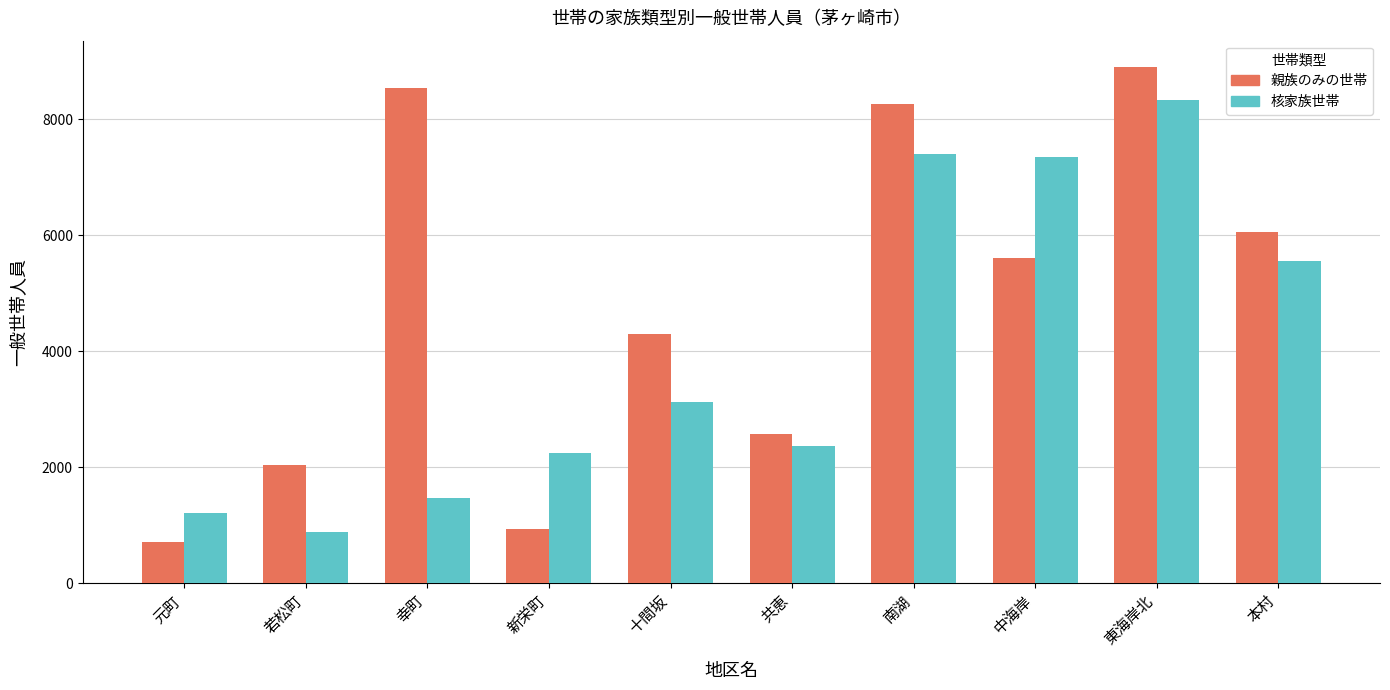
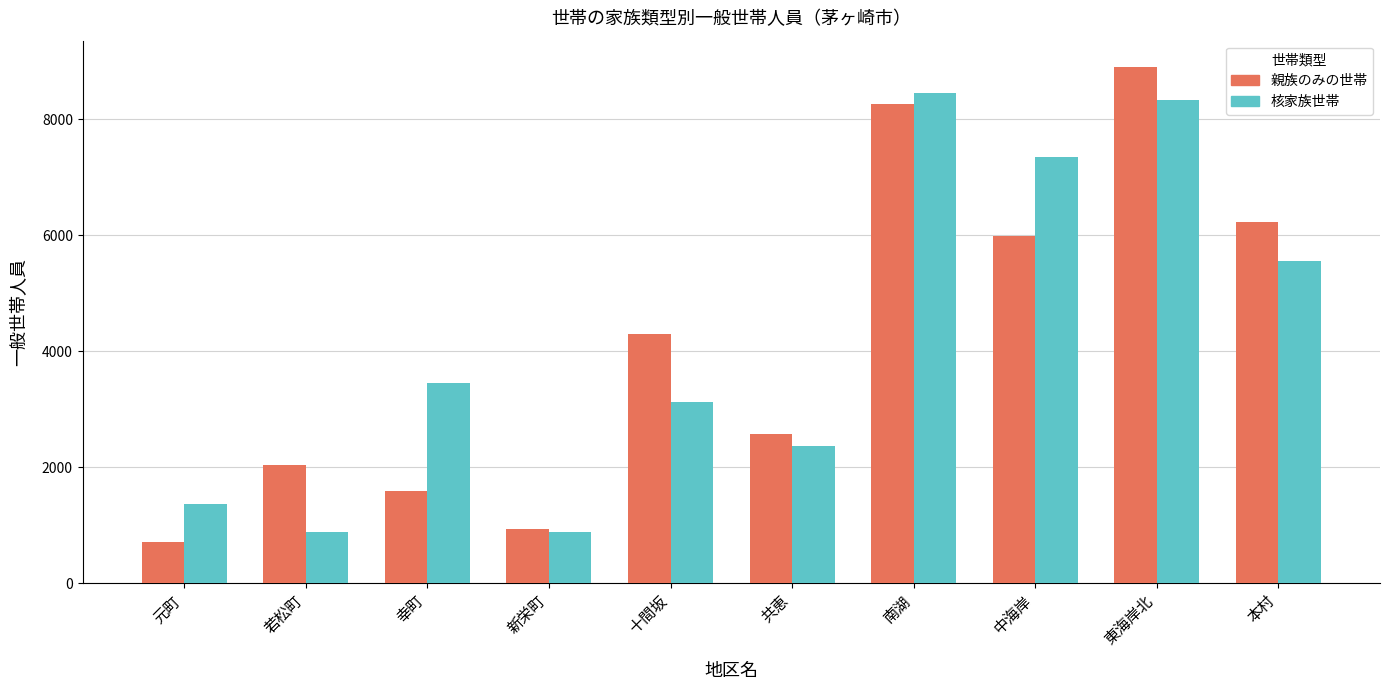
核家族世帯, 元町: 1200 -> 1400
親族のみの世帯, 幸町: 8500 -> 1600
核家族世帯, 幸町: 1500 -> 3400
核家族世帯, 新栄町: 2200 -> 900
核家族世帯, 南湖: 7400 -> 8500
親族のみの世帯, 中海岸: 5600 -> 6000
親族のみの世帯, 本村: 6100 -> 6200
